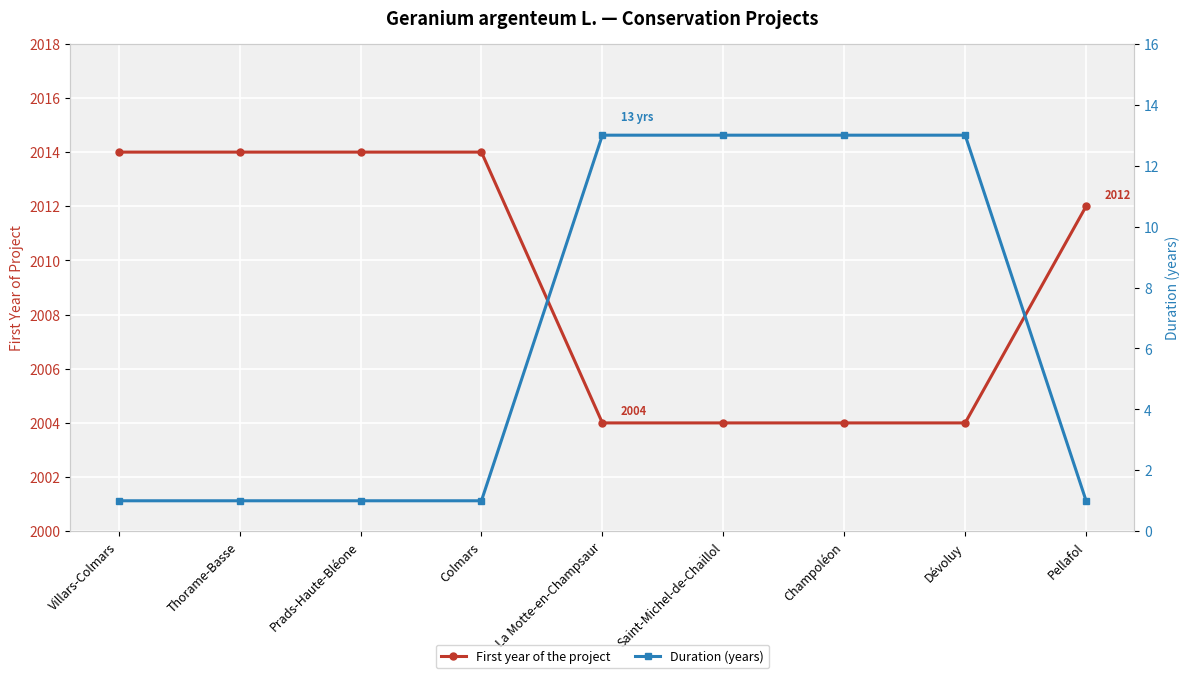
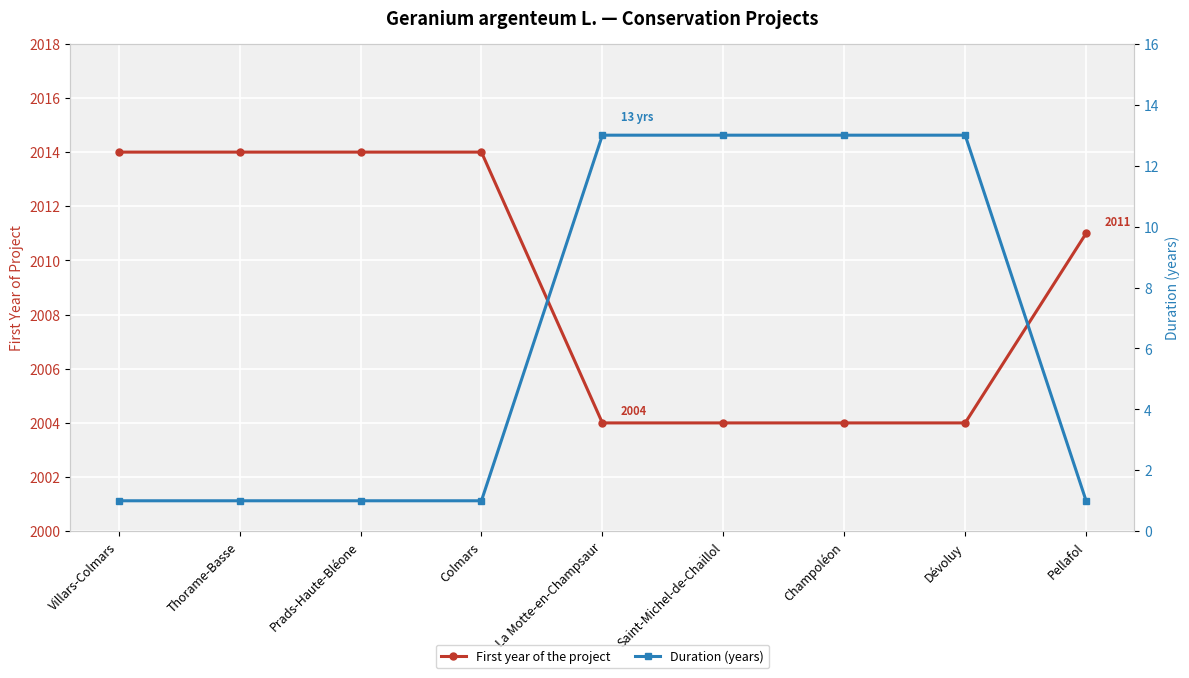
First year of the project, Pellafol: 2012 -> 2011
